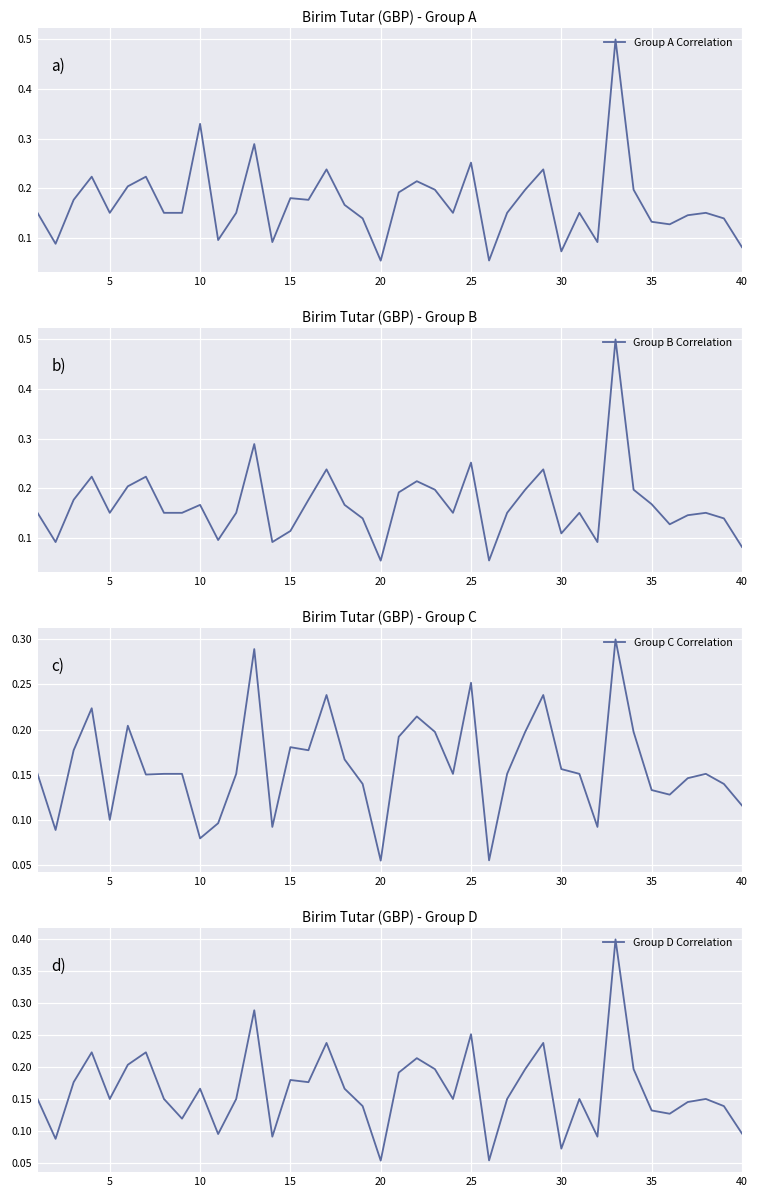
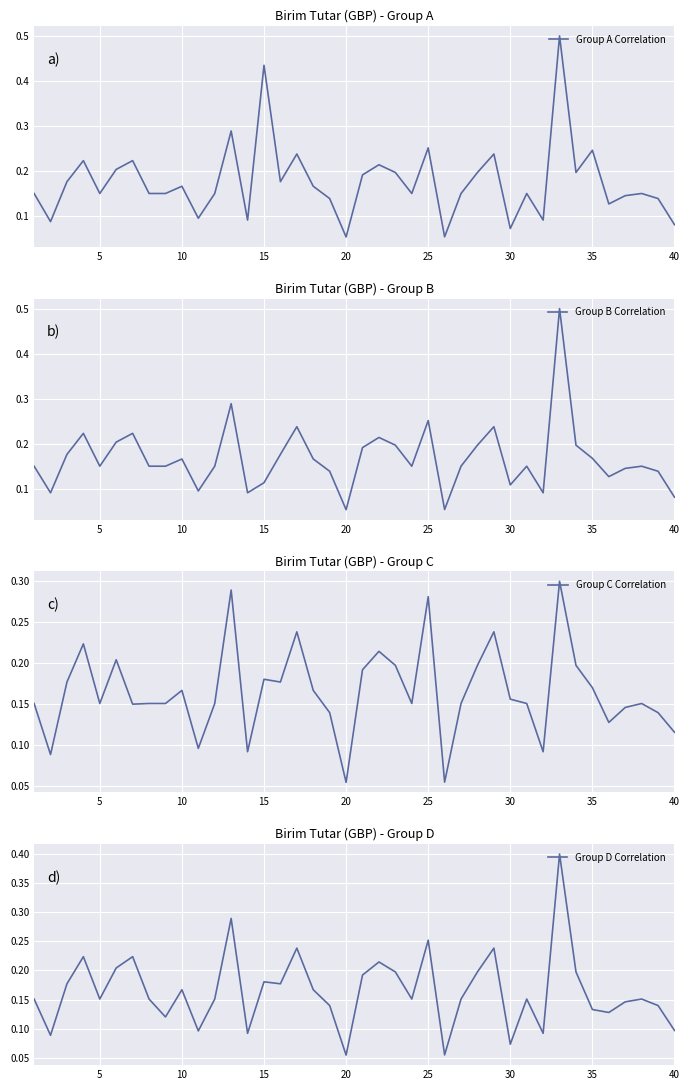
Birim Tutar (GBP) - Group A, 10: 0.33 -> 0.17
Birim Tutar (GBP) - Group A, 15: 0.18 -> 0.43
Birim Tutar (GBP) - Group A, 35: 0.13 -> 0.25
Birim Tutar (GBP) - Group C, 5: 0.10 -> 0.15
Birim Tutar (GBP) - Group C, 10: 0.08 -> 0.17
Birim Tutar (GBP) - Group C, 25: 0.25 -> 0.28
Birim Tutar (GBP) - Group C, 35: 0.13 -> 0.17
